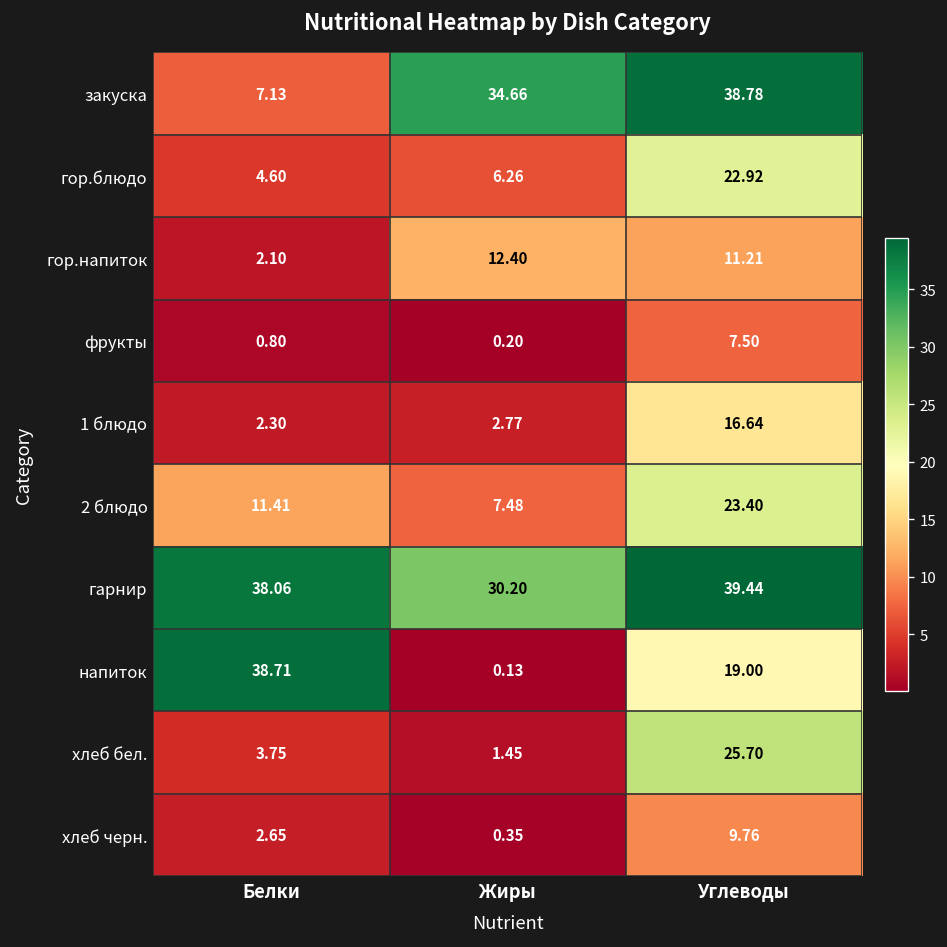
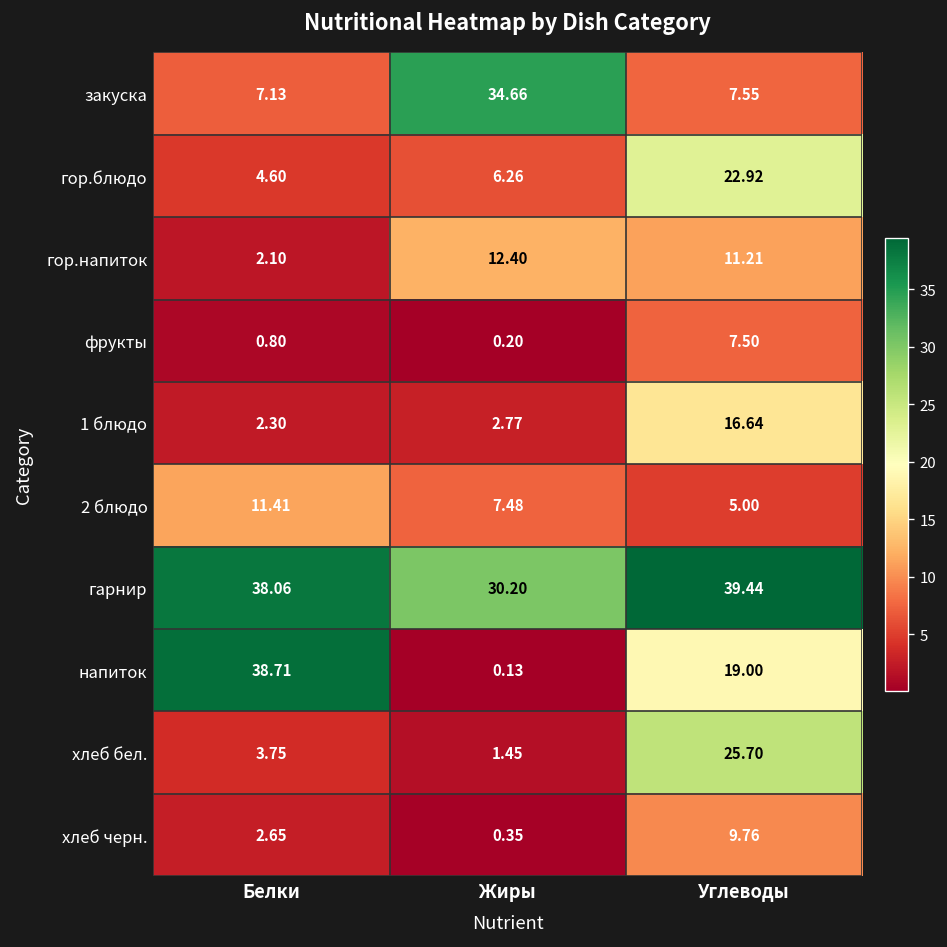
закуска, Углеводы: 38.78 -> 7.55
2 блюдо, Углеводы: 23.40 -> 5.00
